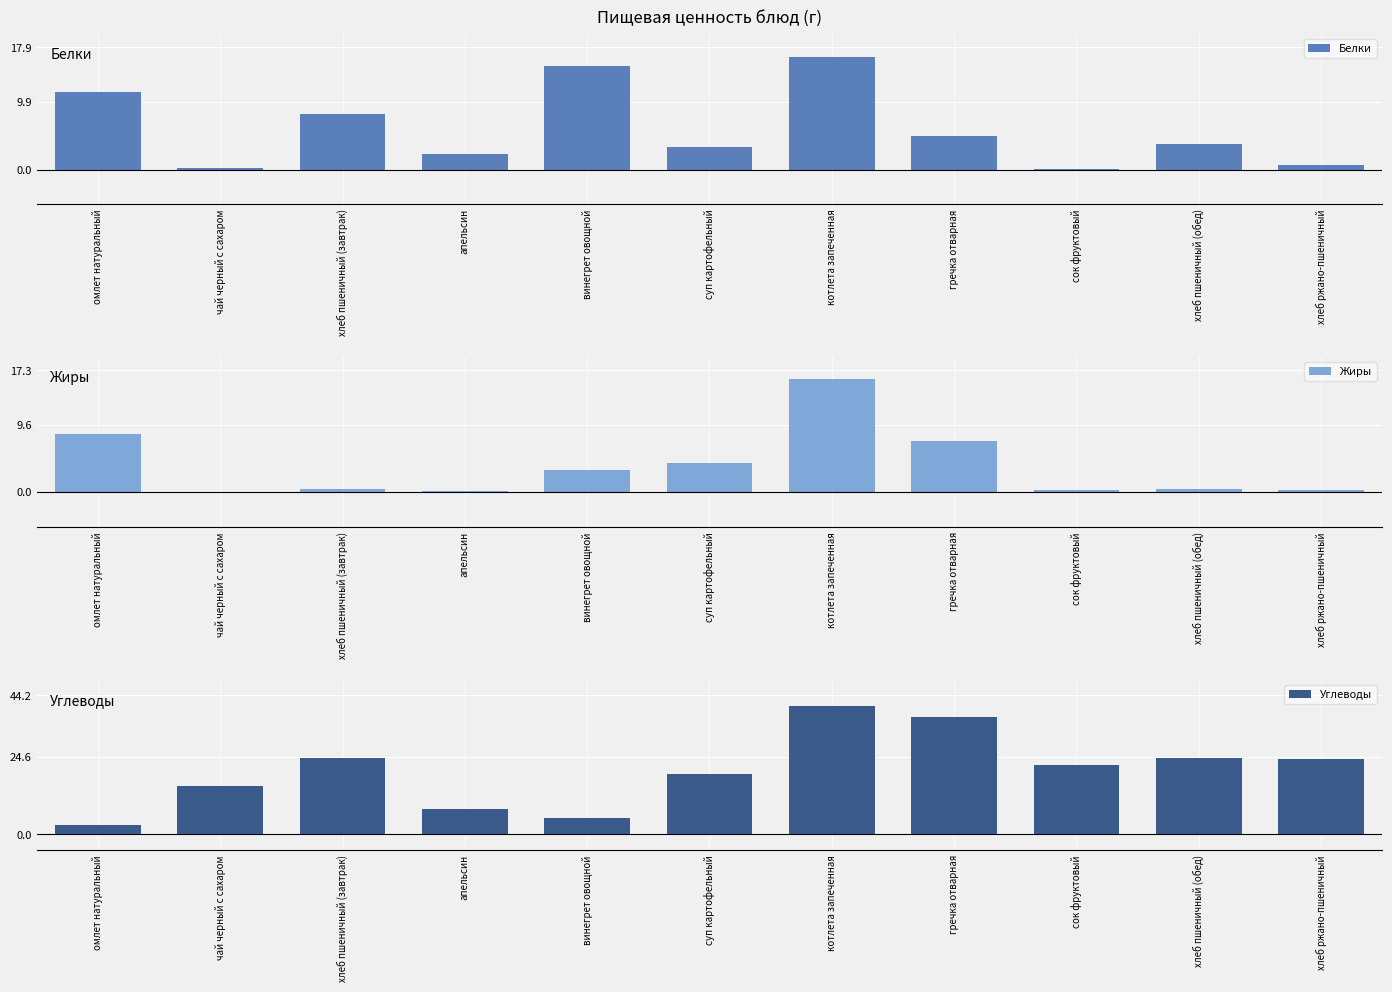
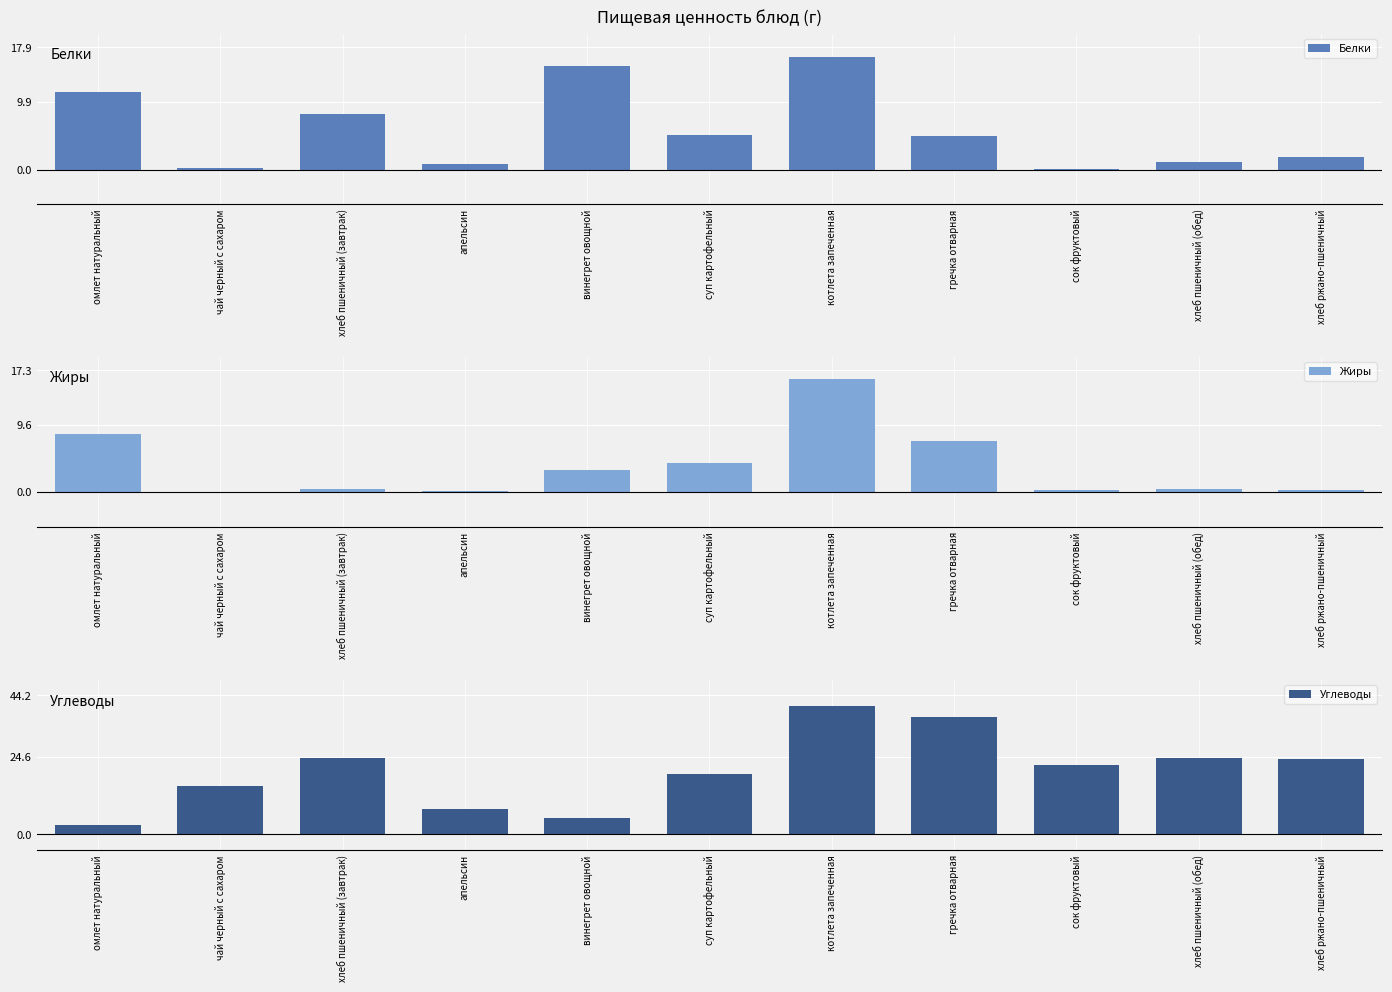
Пищевая ценность блюд (г), апельсин: 2 -> 1
Пищевая ценность блюд (г), суп картофельный: 3 -> 5
Пищевая ценность блюд (г), хлеб пшеничный (обед): 4 -> 1
Пищевая ценность блюд (г), хлеб ржано-пшеничный: 1 -> 2
